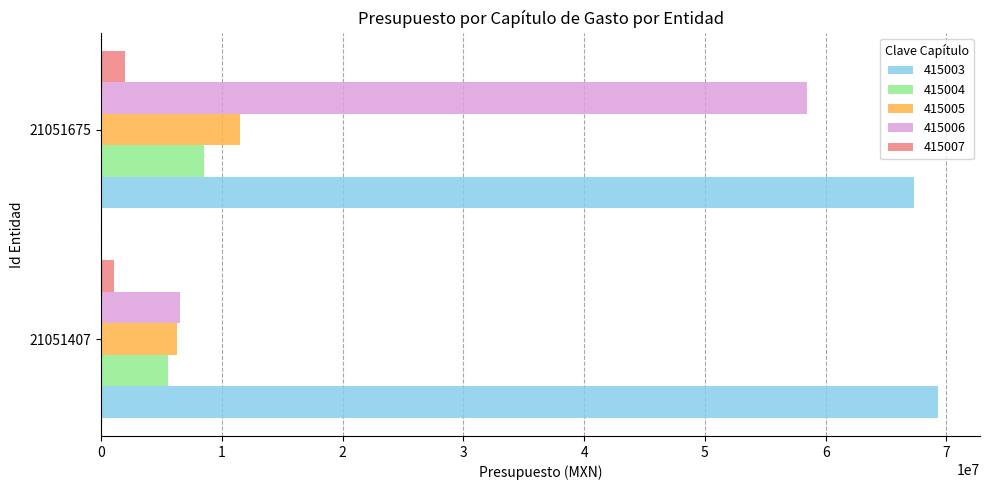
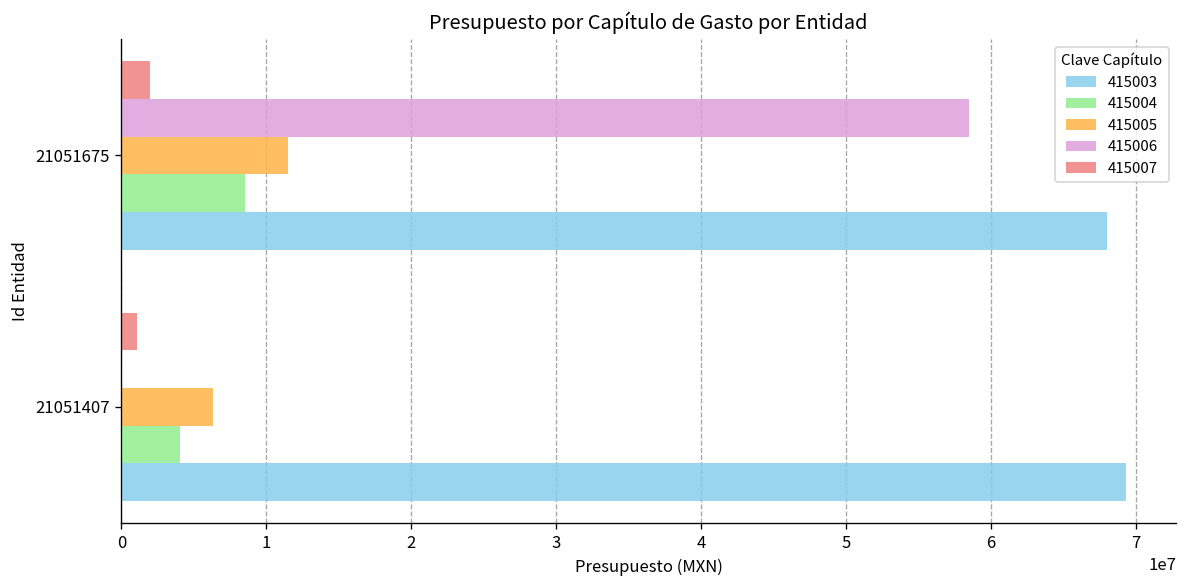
415003, 21051675: 67300000 -> 68000000
415006, 21051407: 6500000 -> 0
415004, 21051407: 5600000 -> 4100000
